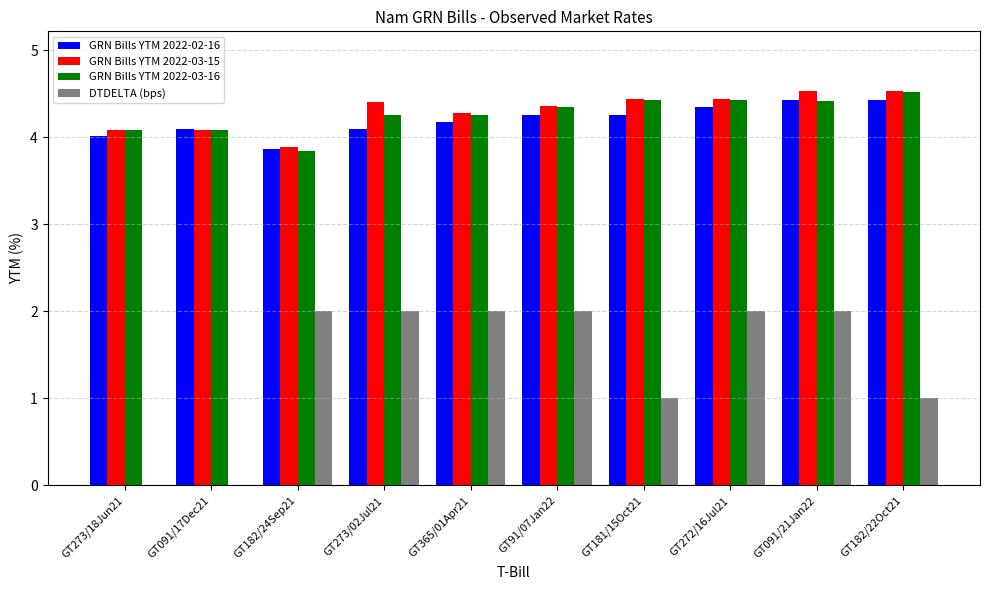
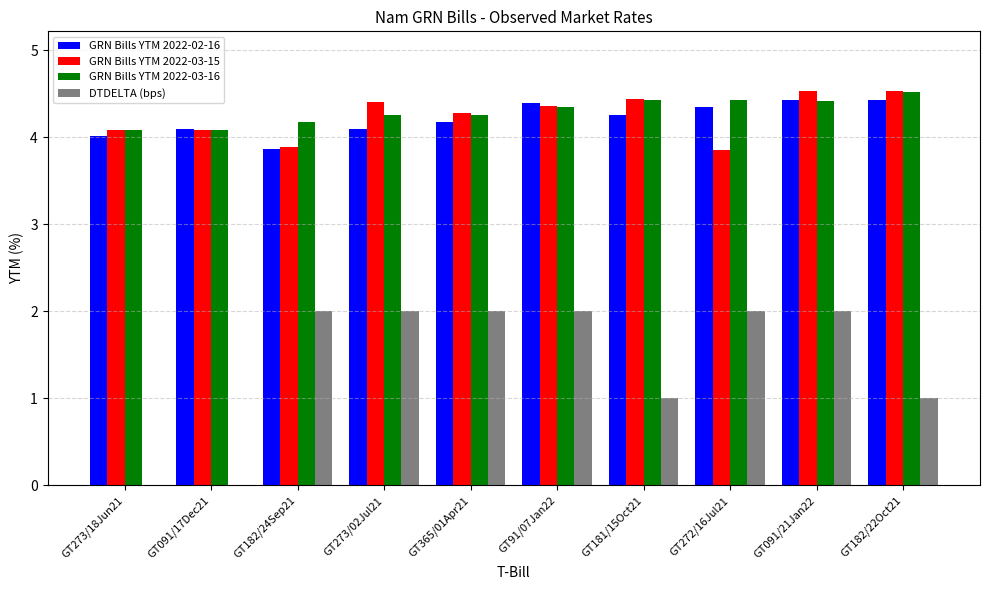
GRN Bills YTM 2022-03-16, GT182/24Sep21: 3.8 -> 4.2
GRN Bills YTM 2022-02-16, GT91/07Jan22: 4.3 -> 4.4
GRN Bills YTM 2022-03-15, GT272/16Jul21: 4.4 -> 3.9
